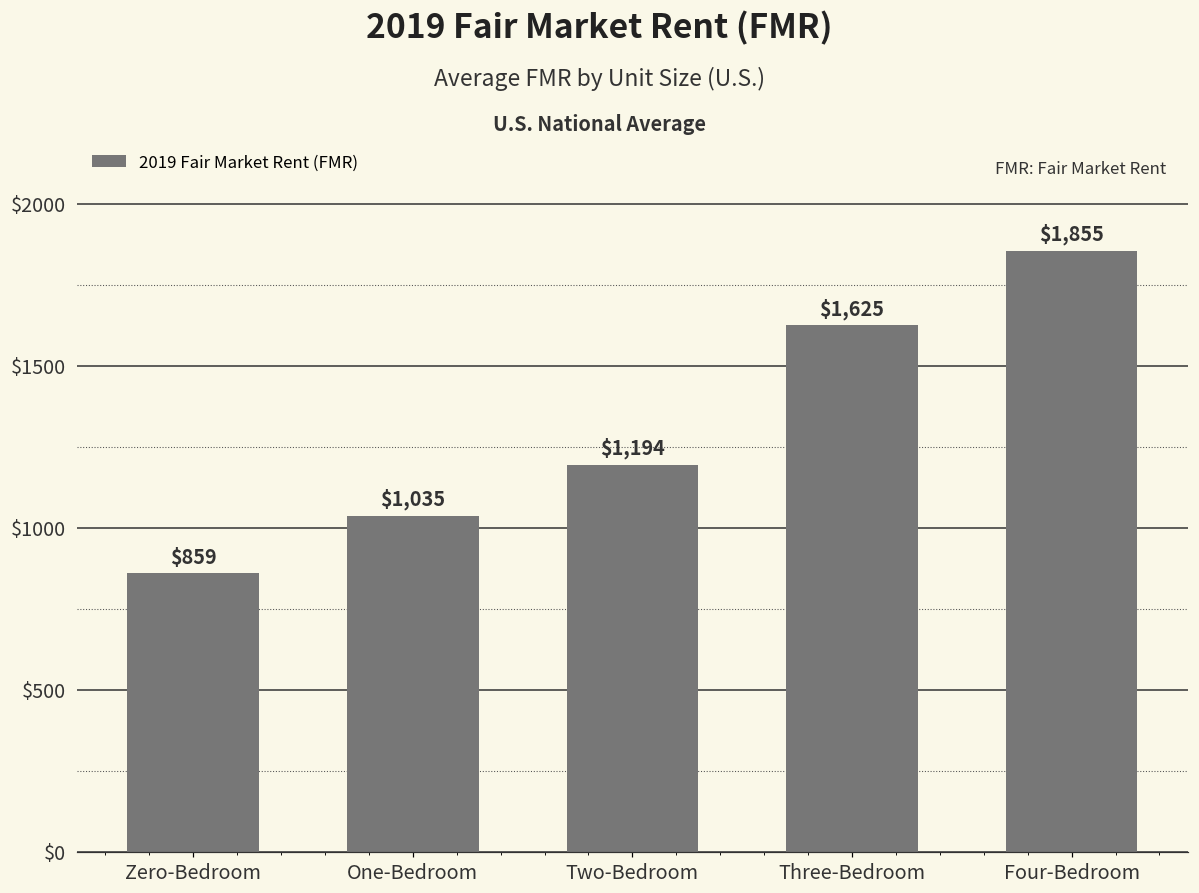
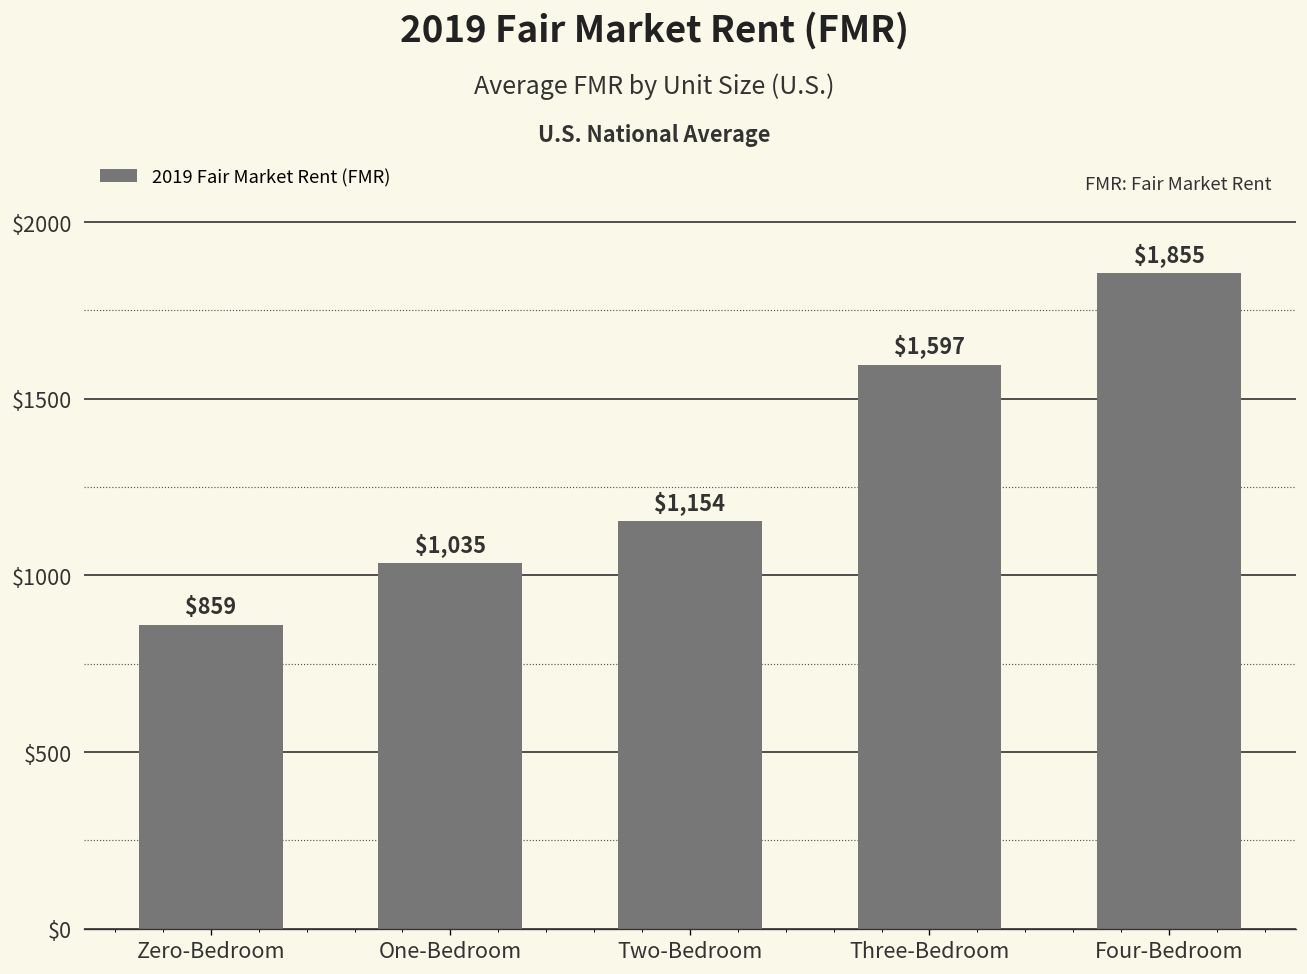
Two-Bedroom: $1,194 -> $1,154
Three-Bedroom: $1,625 -> $1,597
